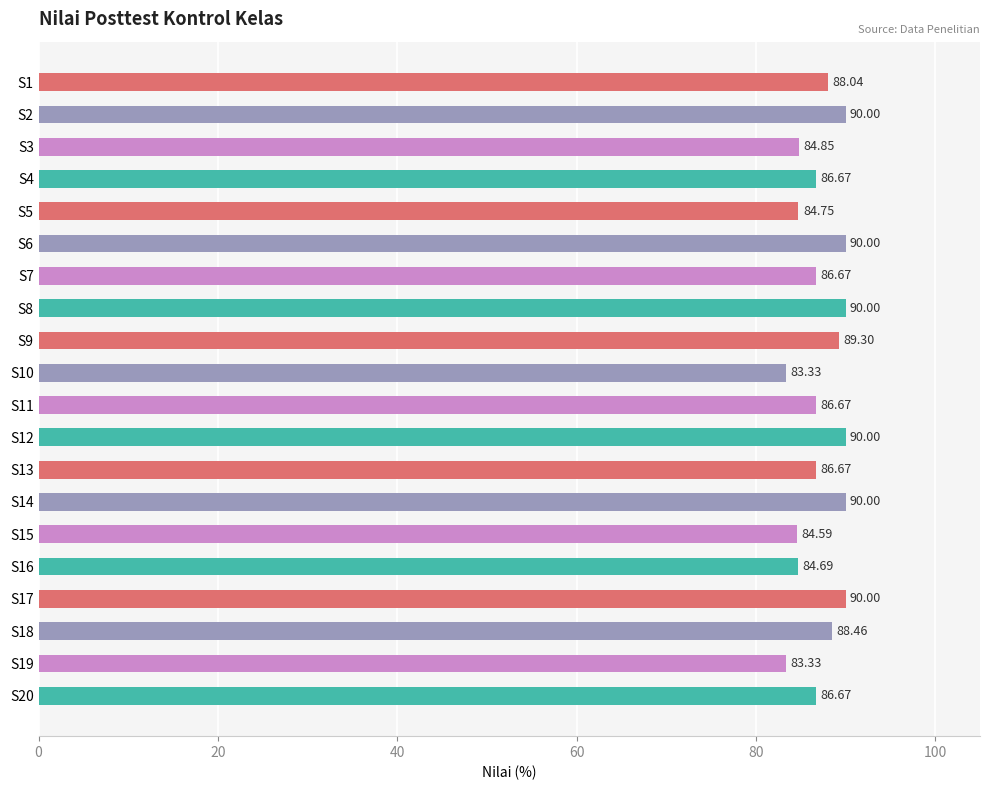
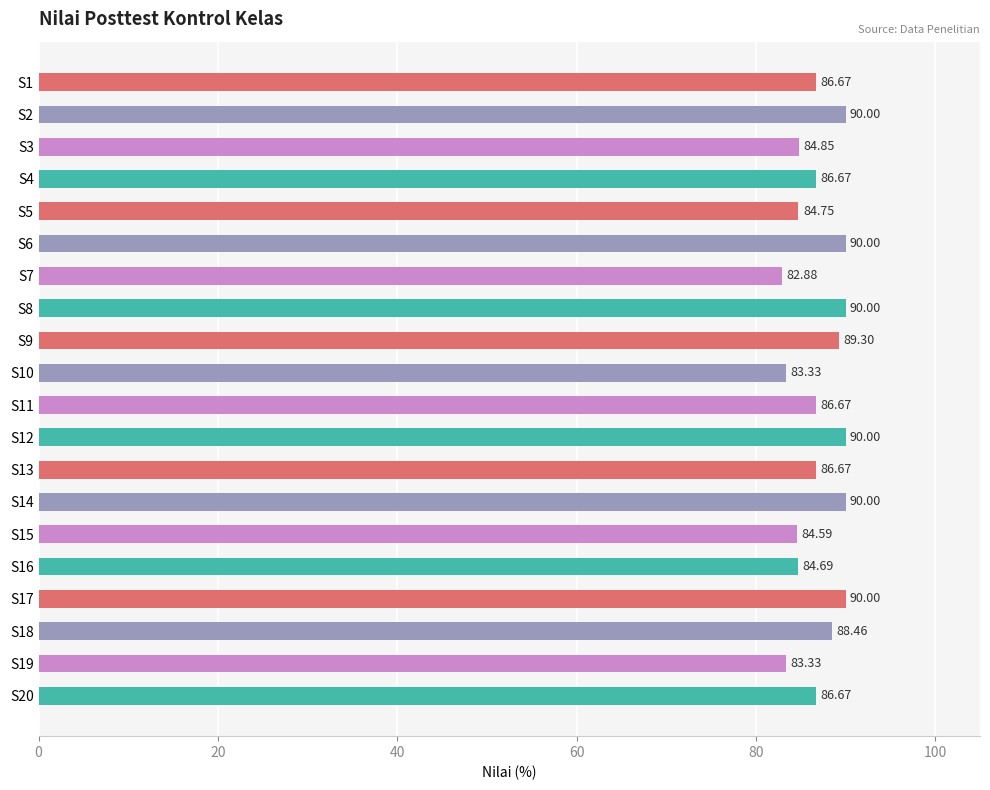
S1: 88.04 -> 86.67
S7: 86.67 -> 82.88
